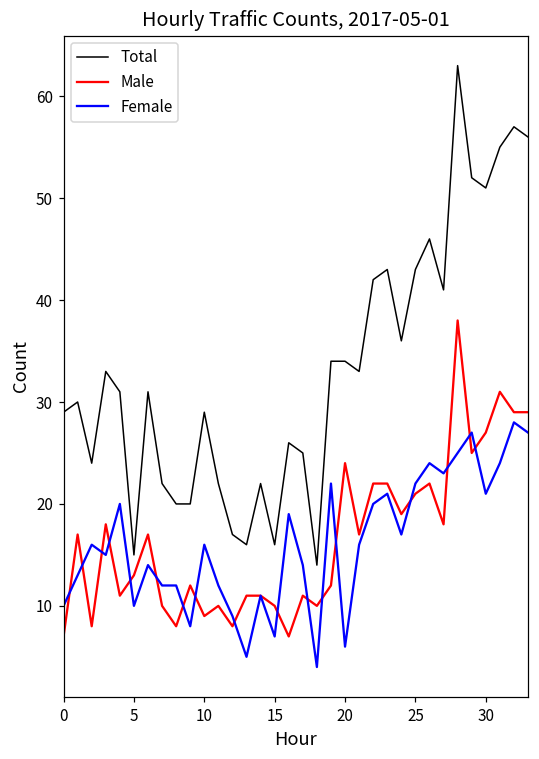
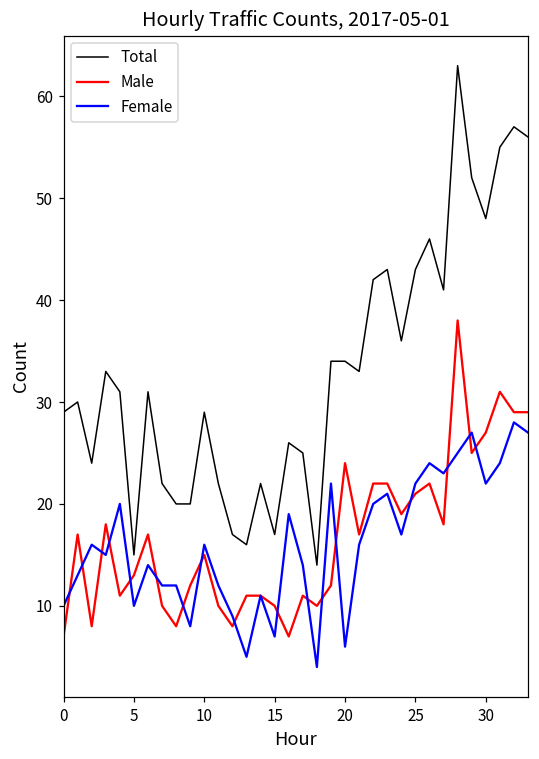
Male, 10: 9 -> 15
Total, 15: 16 -> 17
Total, 30: 51 -> 48
Female, 30: 21 -> 22
